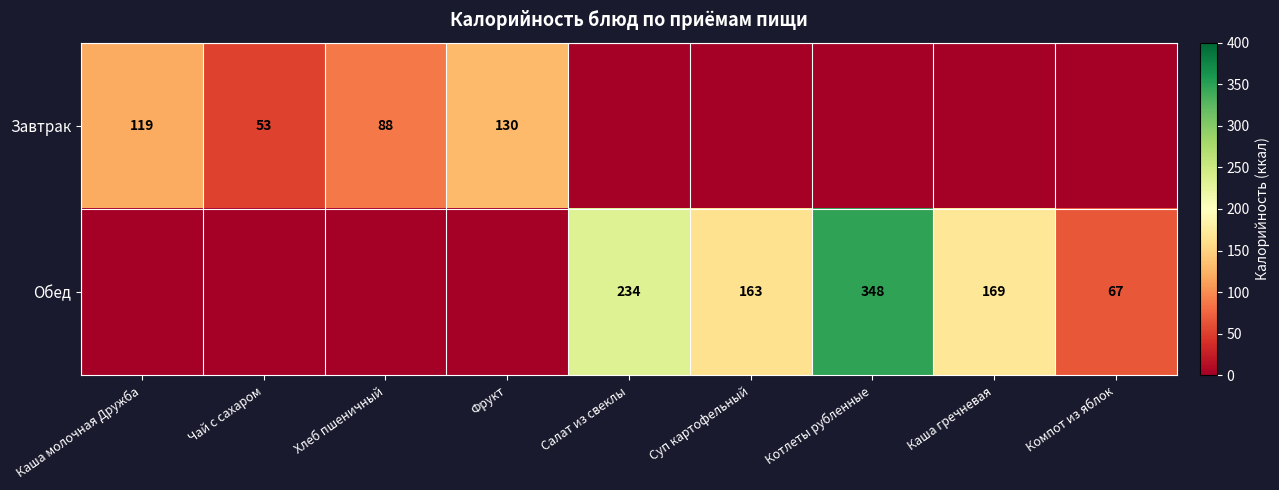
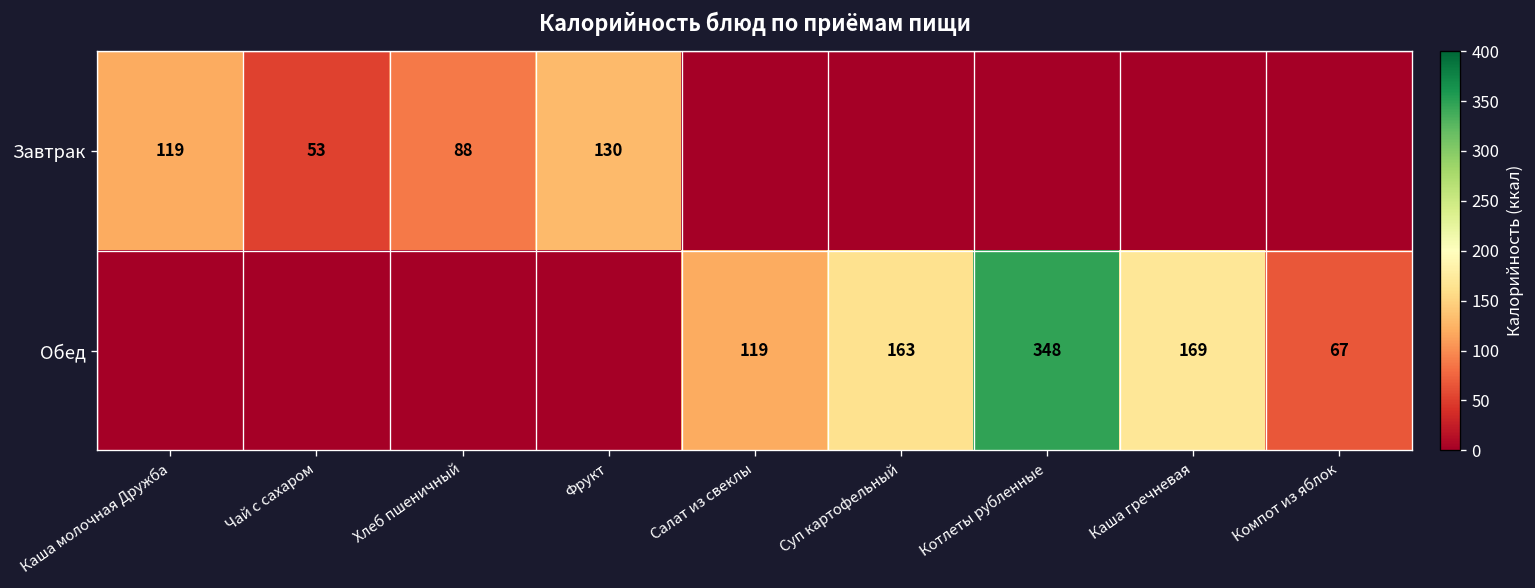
Обед, Салат из свеклы: 234 -> 119
